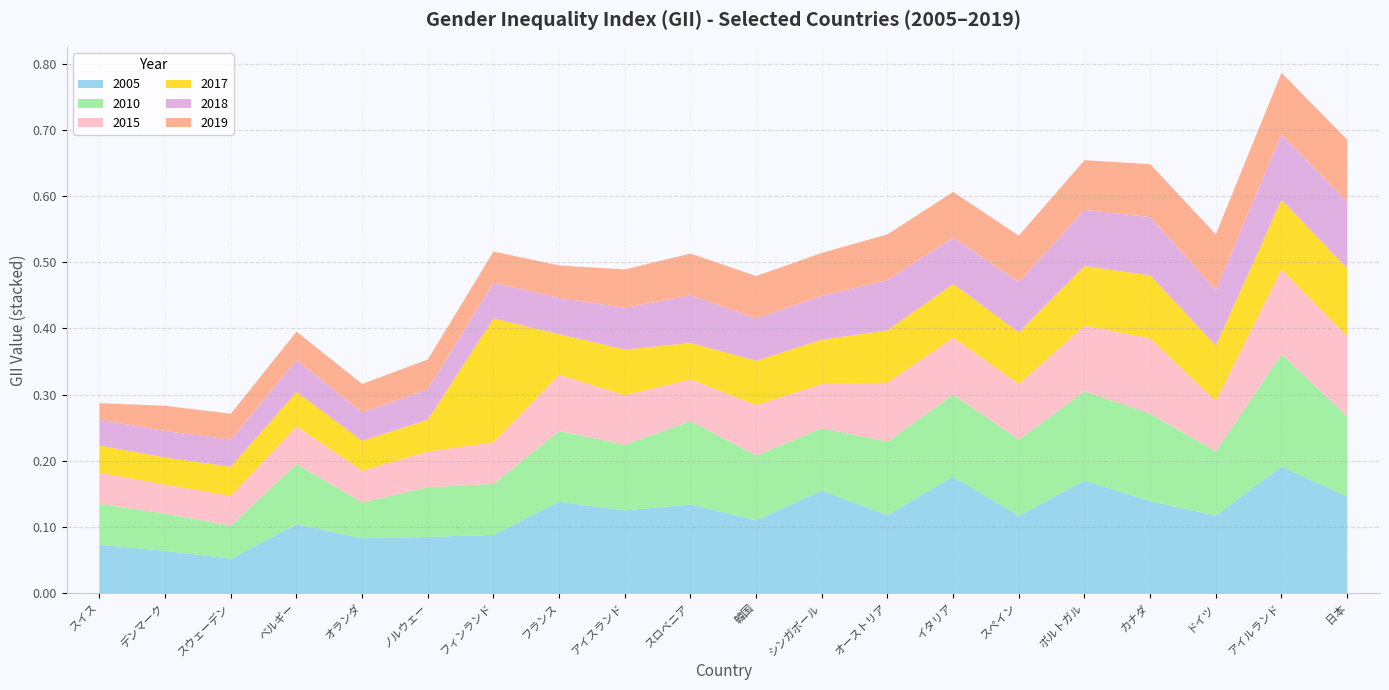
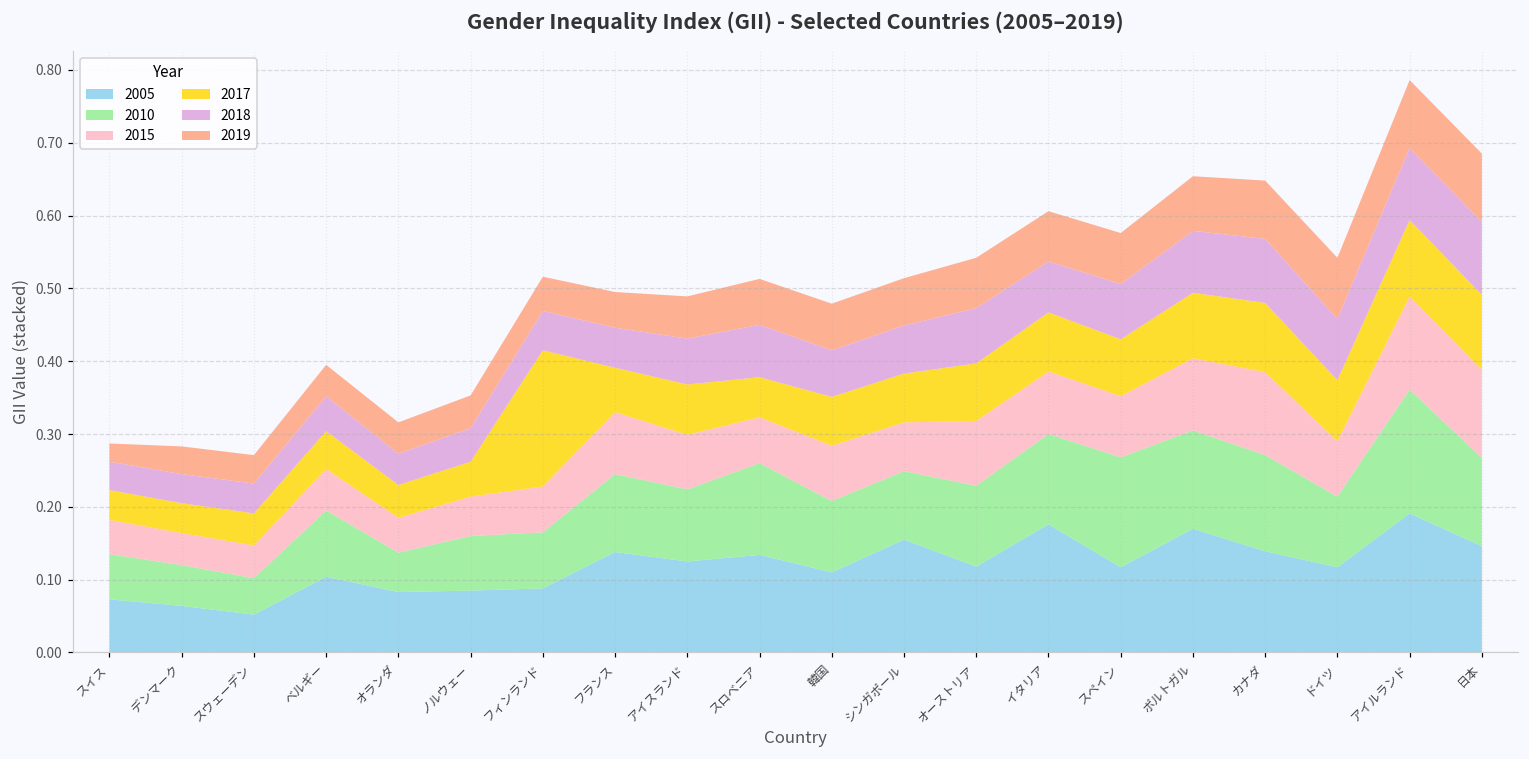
2010, スペイン: 0.12 -> 0.15
